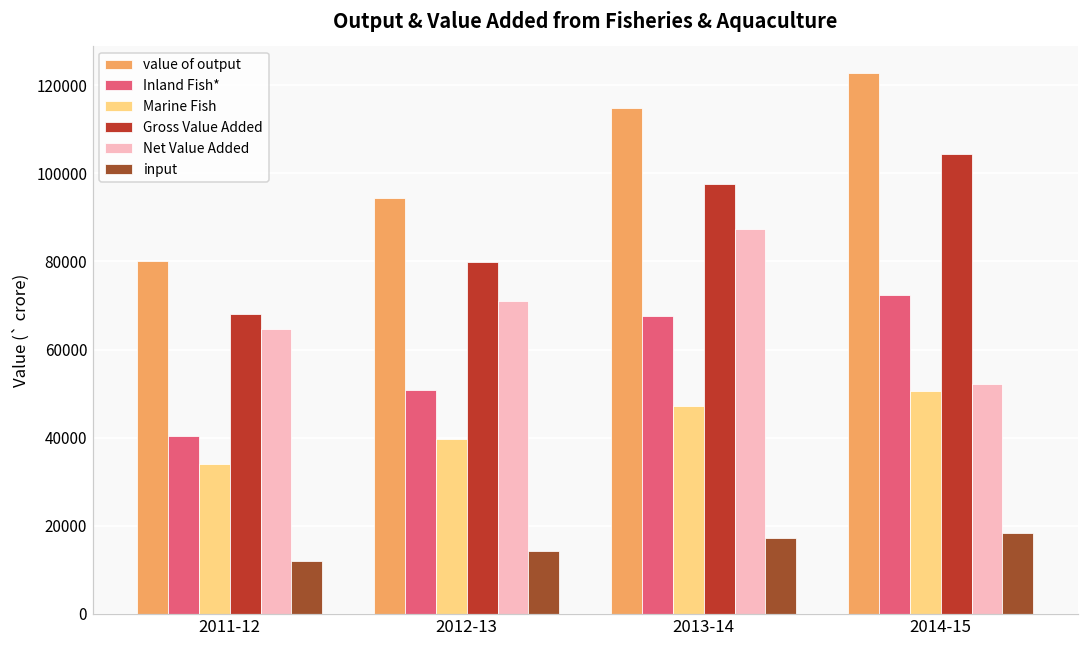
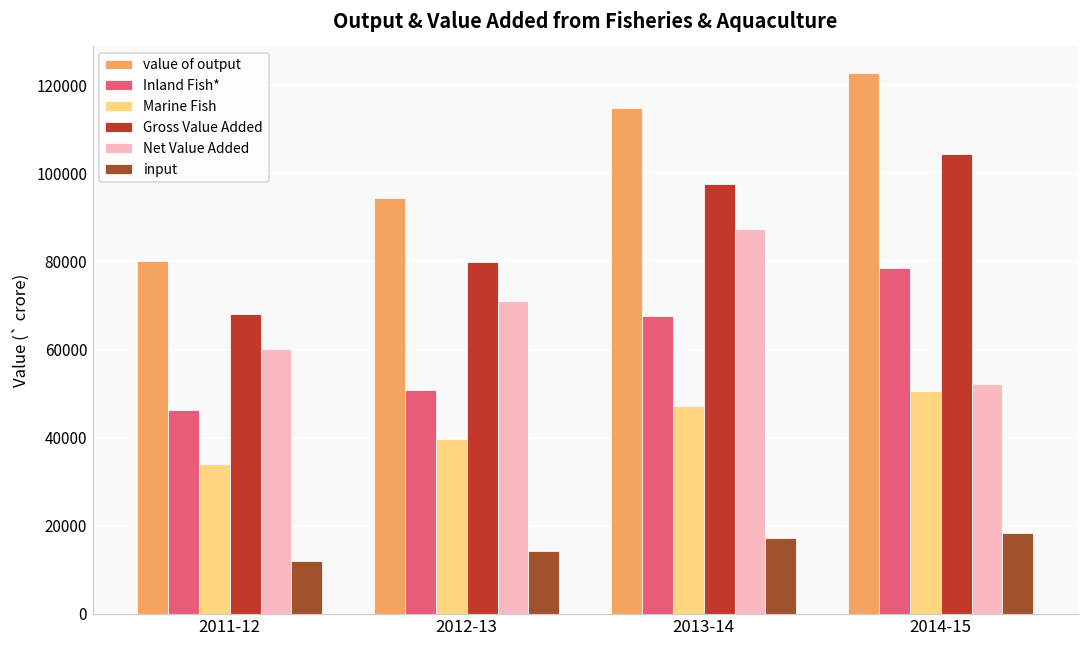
Inland Fish*, 2011-12: 40000 -> 46000
Net Value Added, 2011-12: 65000 -> 60000
Inland Fish*, 2014-15: 72000 -> 79000
